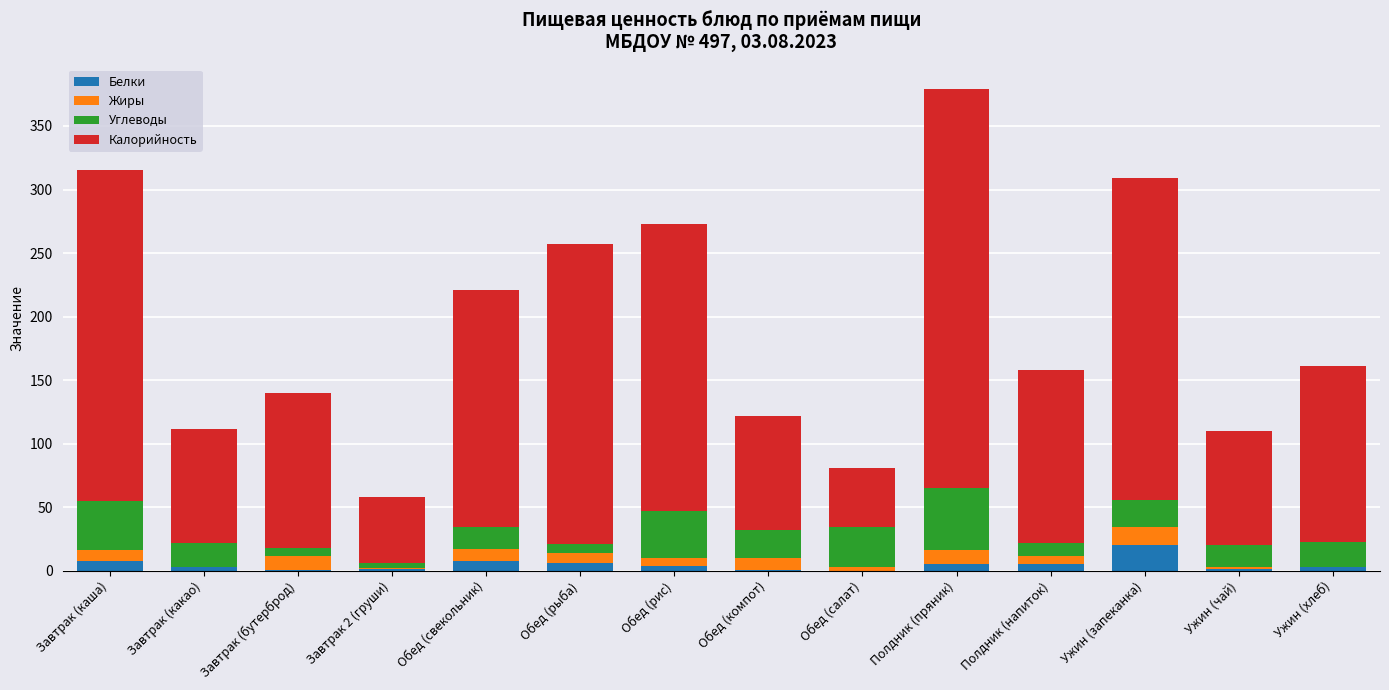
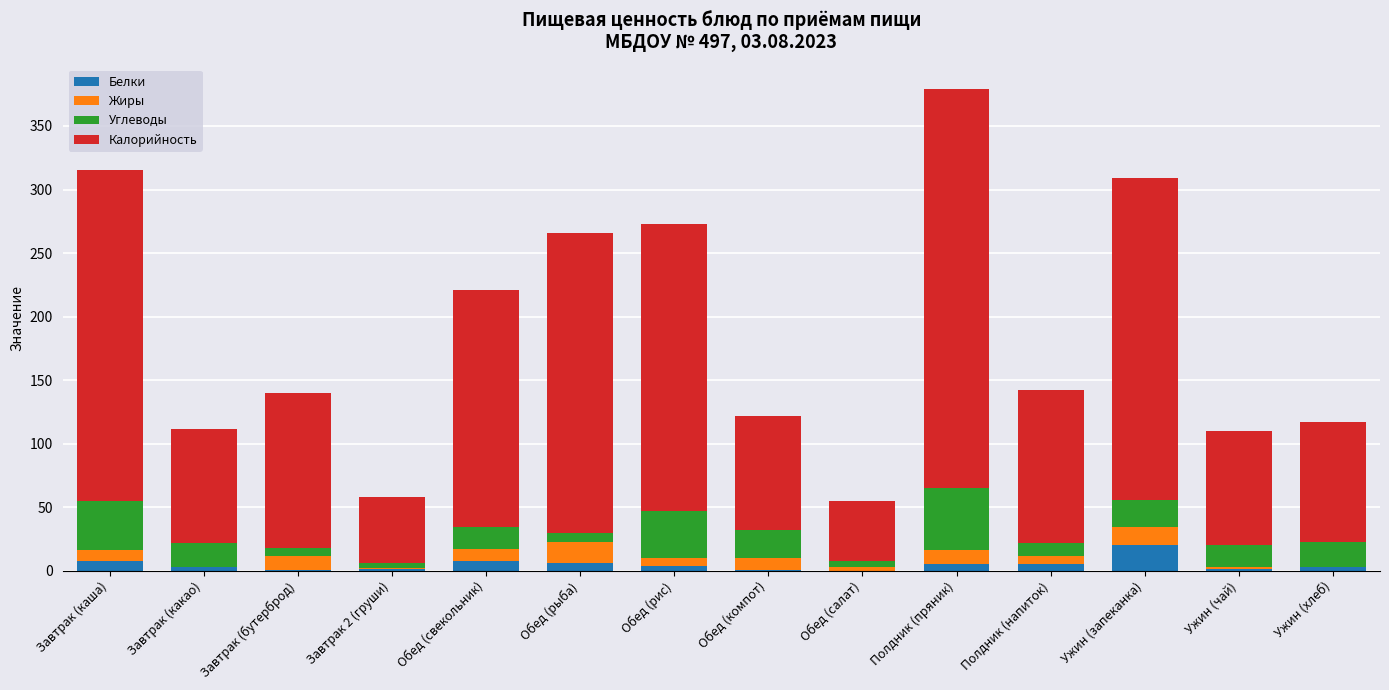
Жиры, Обед (рыба): 8 -> 17
Углеводы, Обед (салат): 31 -> 5
Калорийность, Полдник (напиток): 136 -> 120
Калорийность, Ужин (хлеб): 138 -> 94
